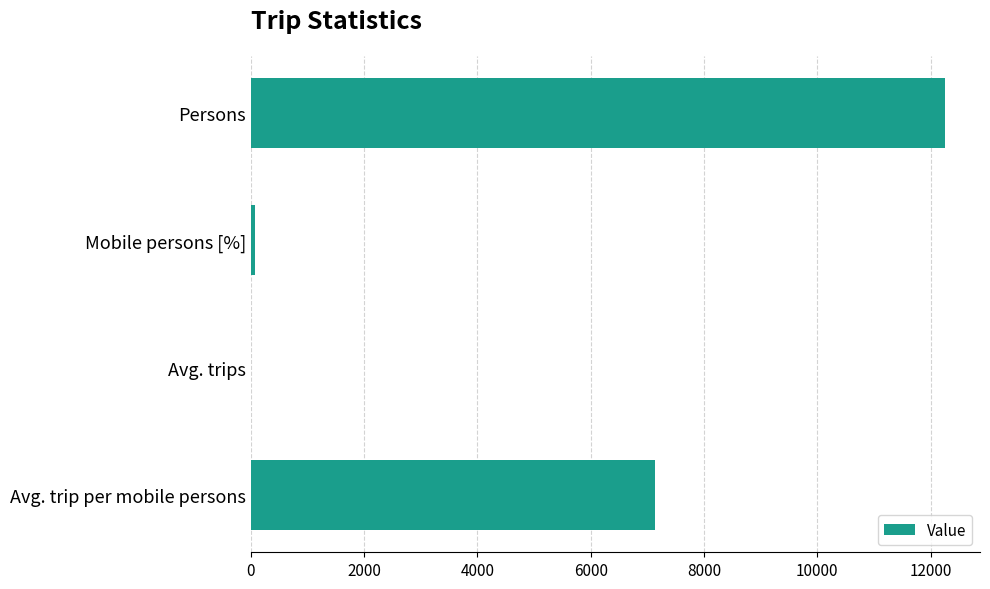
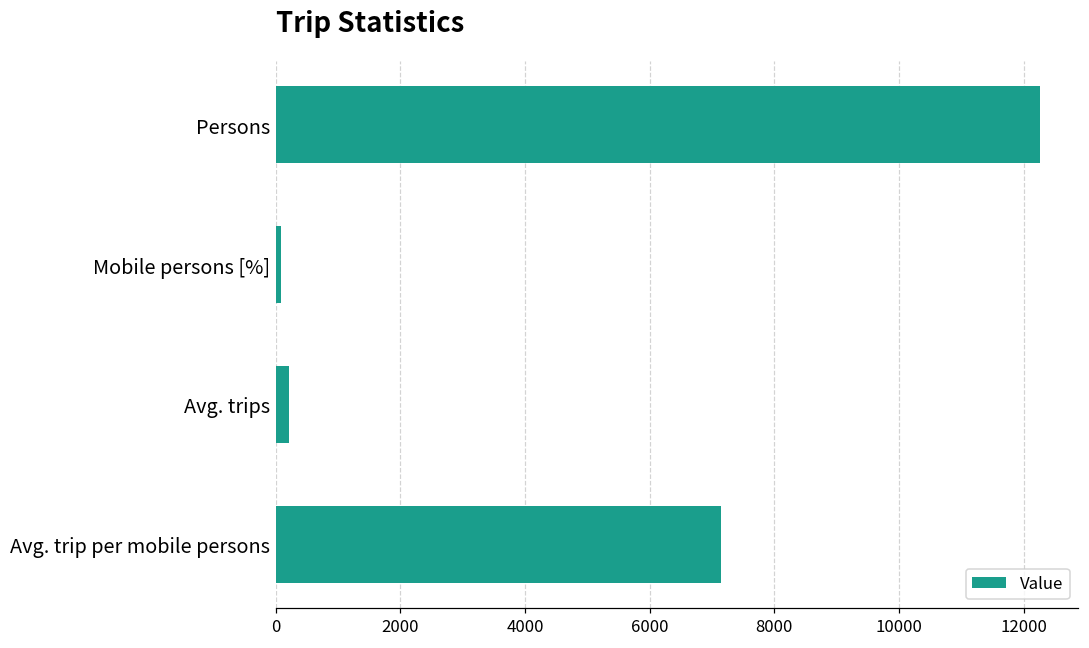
Avg. trips: 0 -> 200
